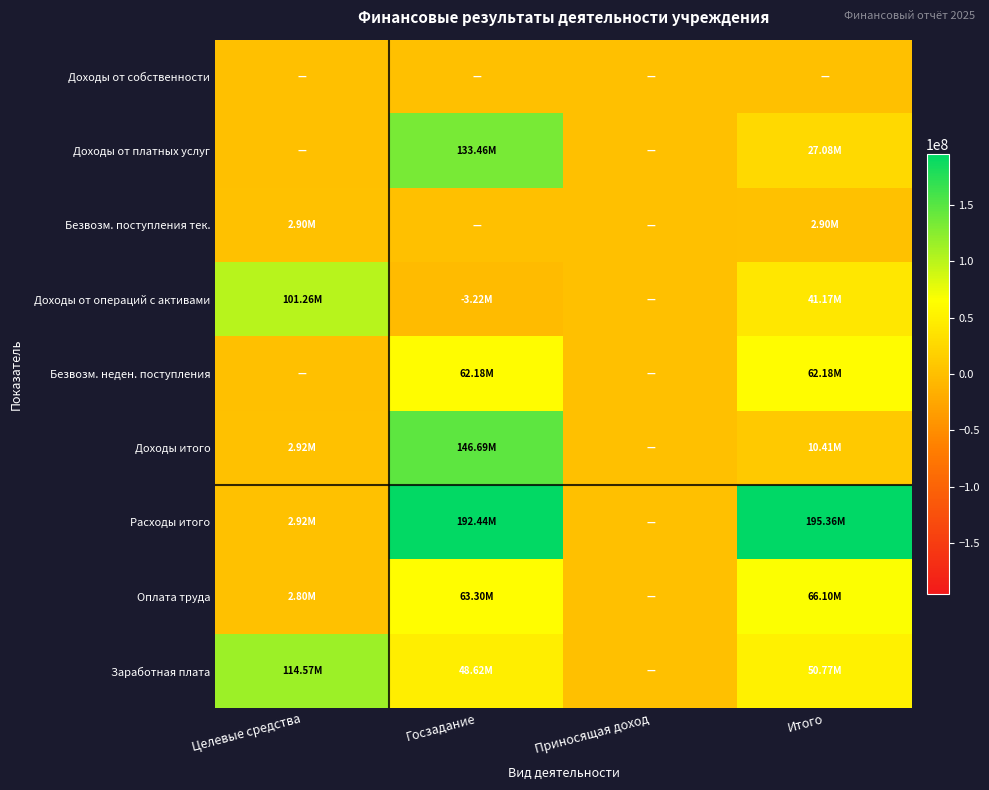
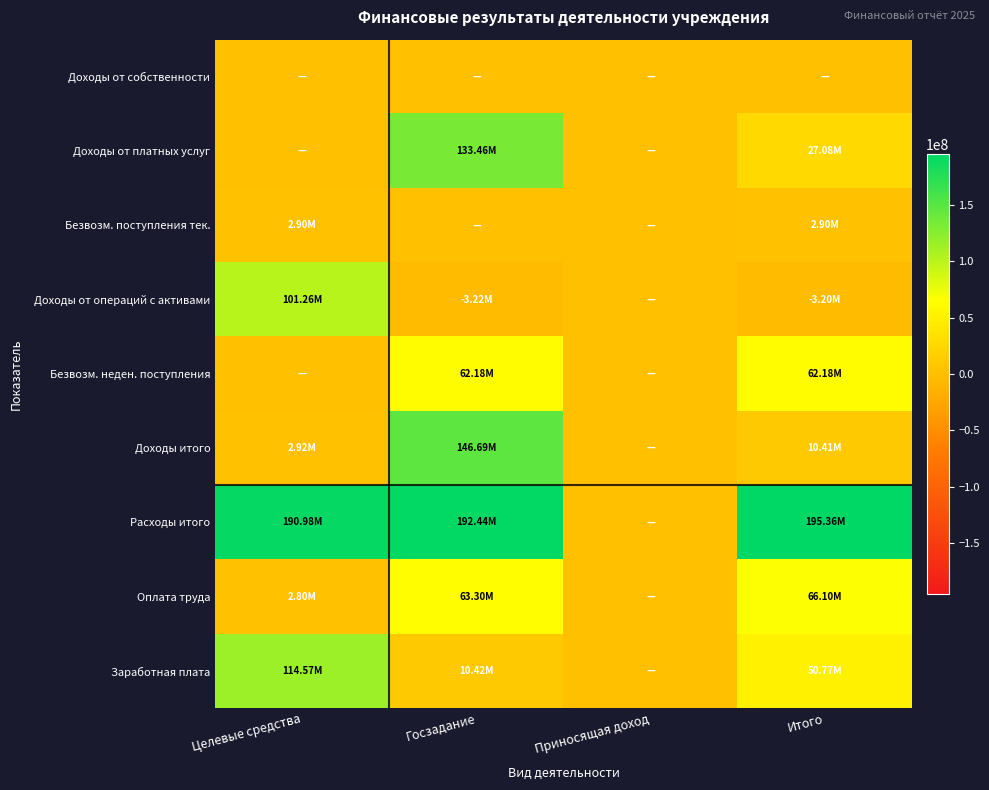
Доходы от операций с активами, Итого: 41.17M -> -3.20M
Расходы итого, Целевые средства: 2.92M -> 190.98M
Заработная плата, Госзадание: 48.62M -> 10.42M
